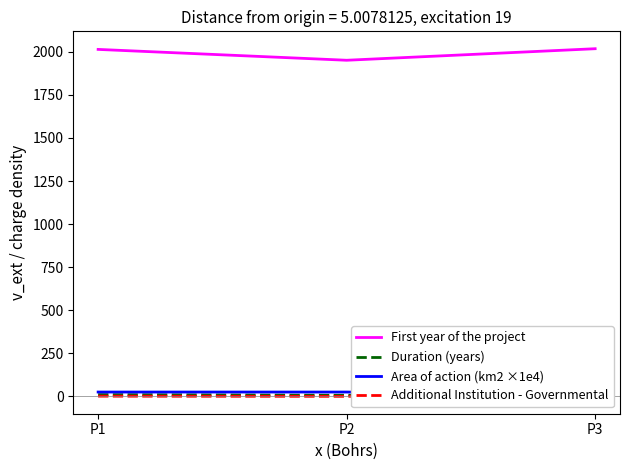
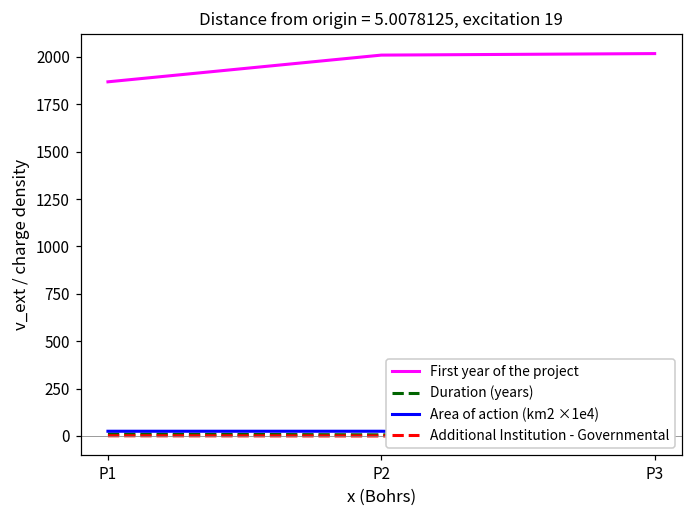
First year of the project, P1: 2010 -> 1870
First year of the project, P2: 1950 -> 2010
